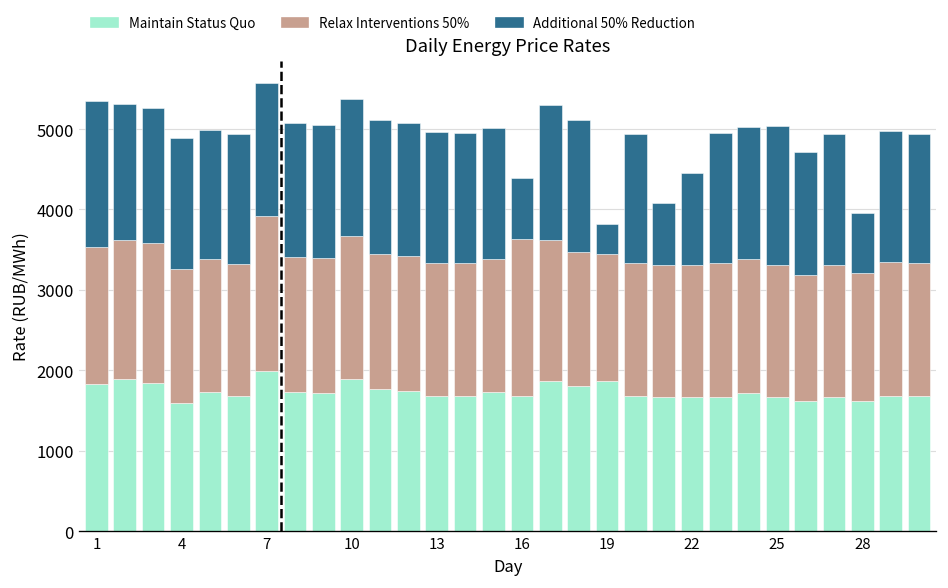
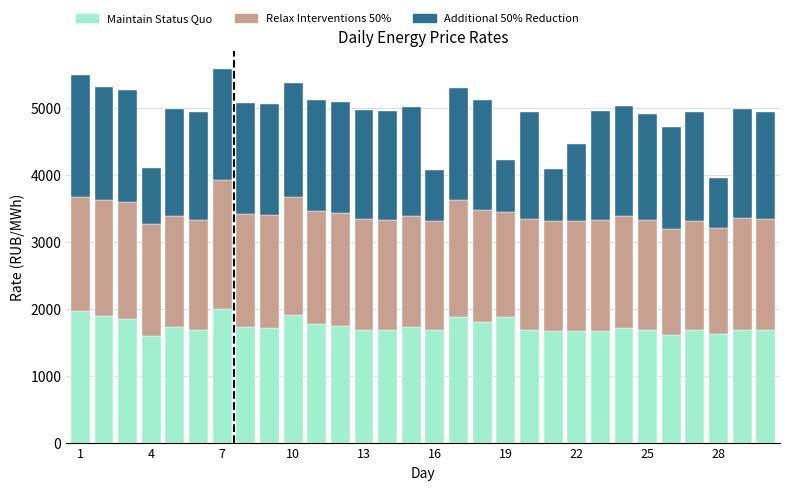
Maintain Status Quo, 1: 1800 -> 2000
Additional 50% Reduction, 4: 1600 -> 800
Relax Interventions 50%, 16: 2000 -> 1600
Additional 50% Reduction, 19: 400 -> 800
Additional 50% Reduction, 25: 1700 -> 1600
